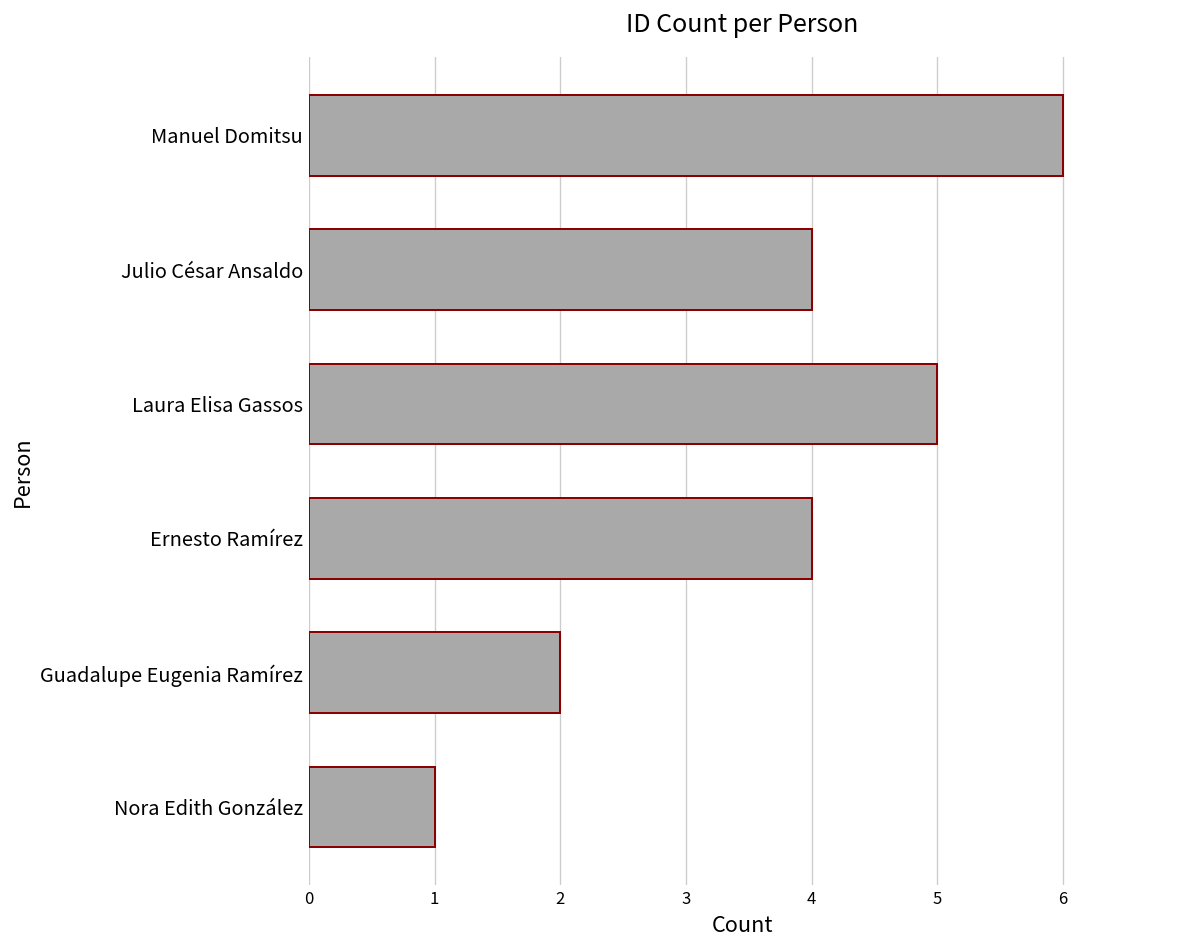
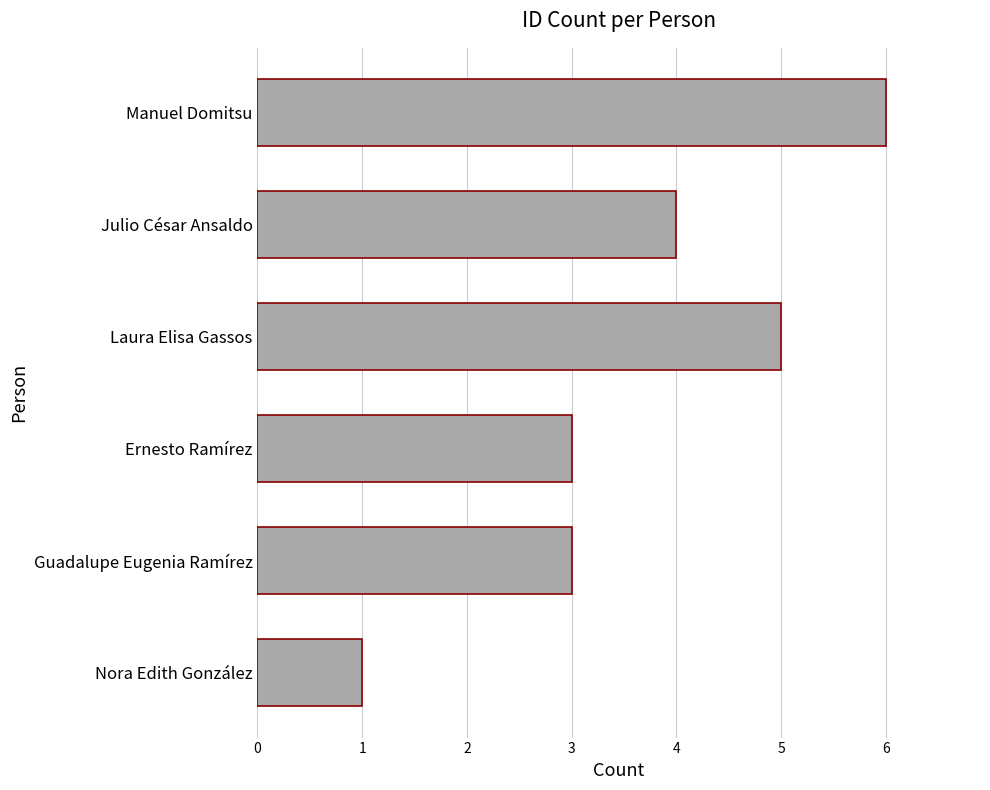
Ernesto Ramírez: 4 -> 3
Guadalupe Eugenia Ramírez: 2 -> 3
